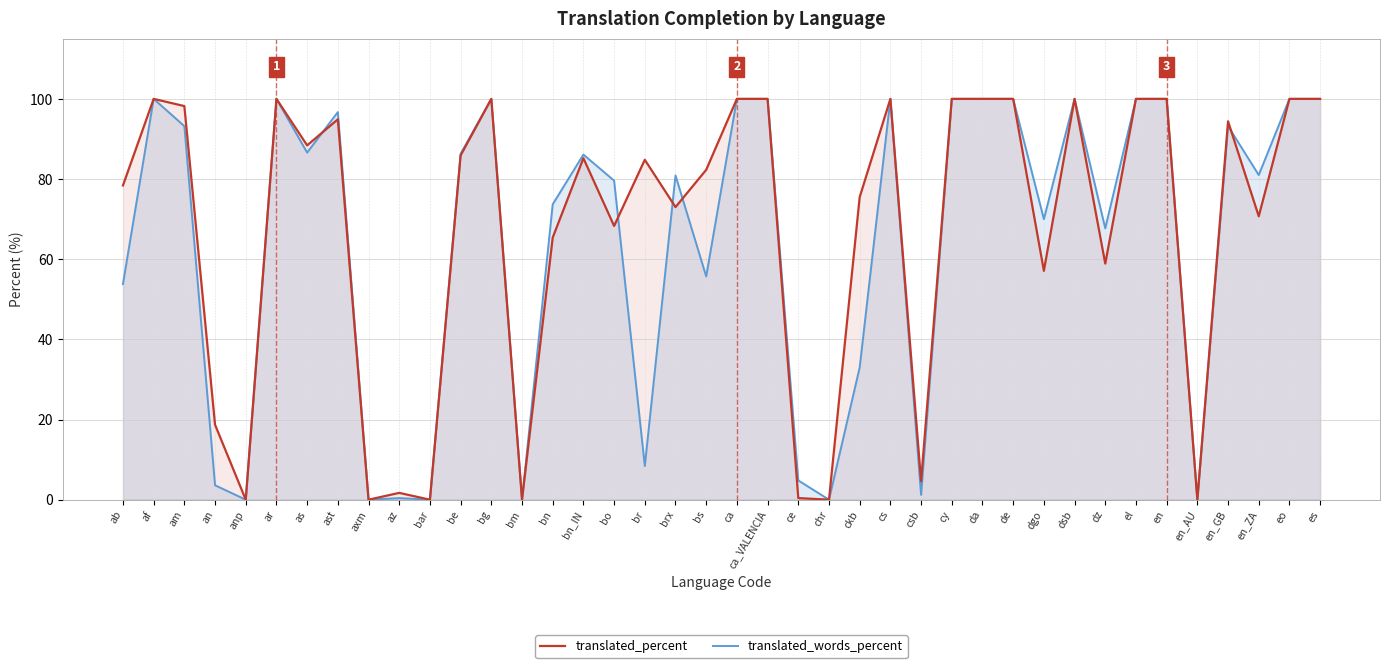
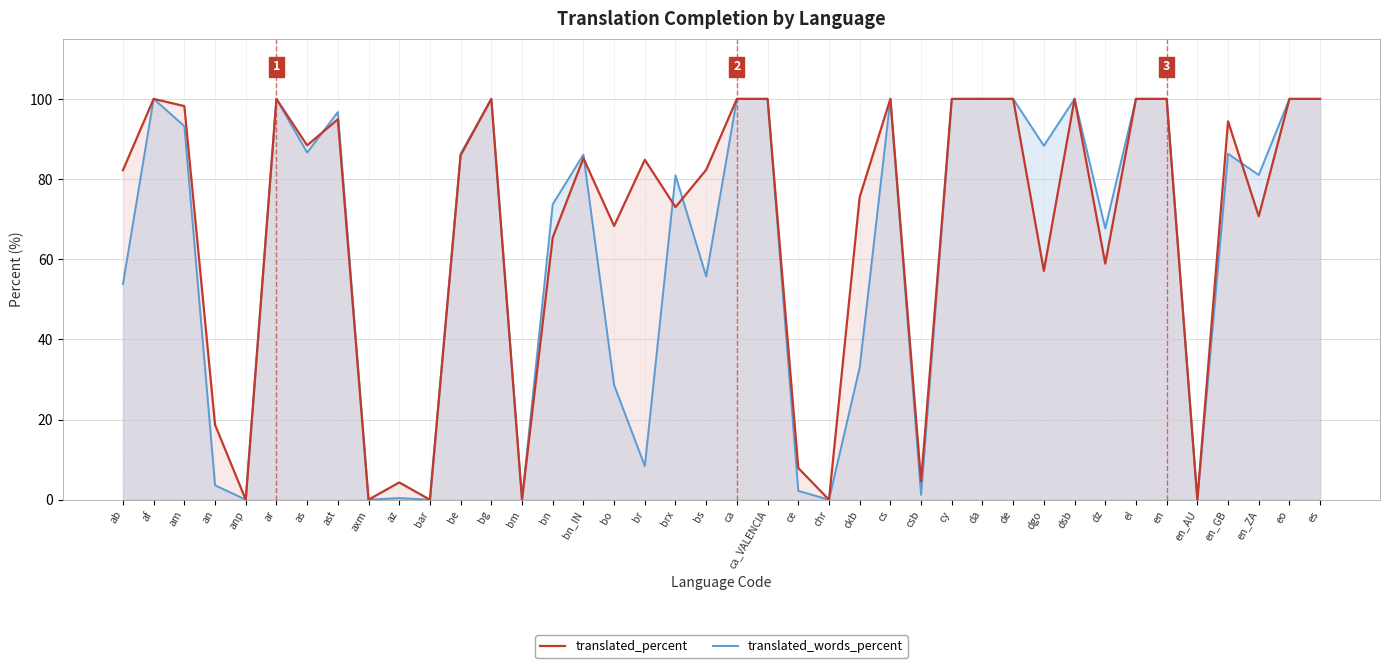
translated_percent, ab: 78 -> 82
translated_percent, az: 2 -> 4
translated_words_percent, bo: 80 -> 29
translated_percent, ce: 0 -> 8
translated_words_percent, ce: 5 -> 2
translated_words_percent, dgo: 70 -> 88
translated_words_percent, en_GB: 93 -> 86
